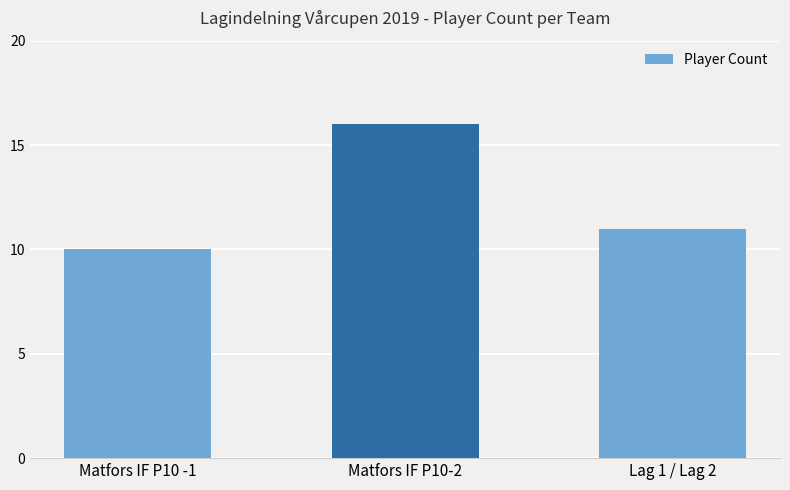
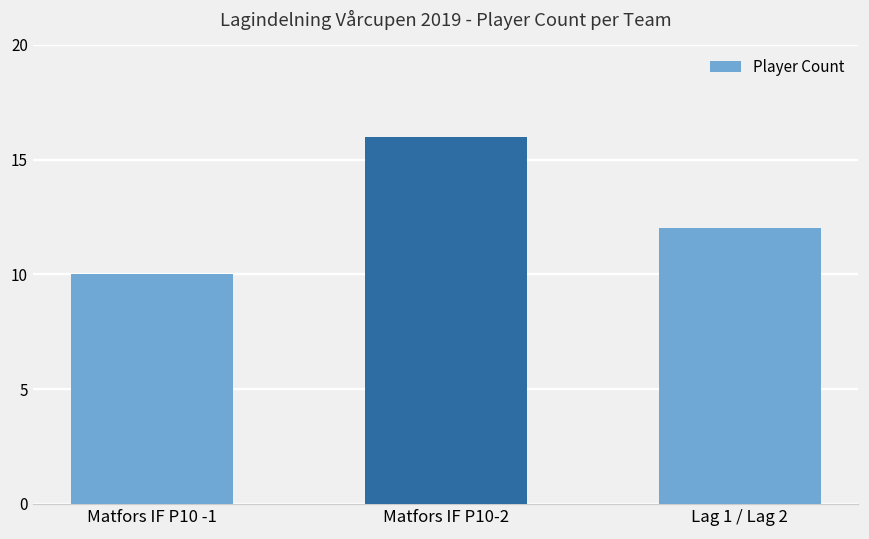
Lag 1 / Lag 2: 11 -> 12
